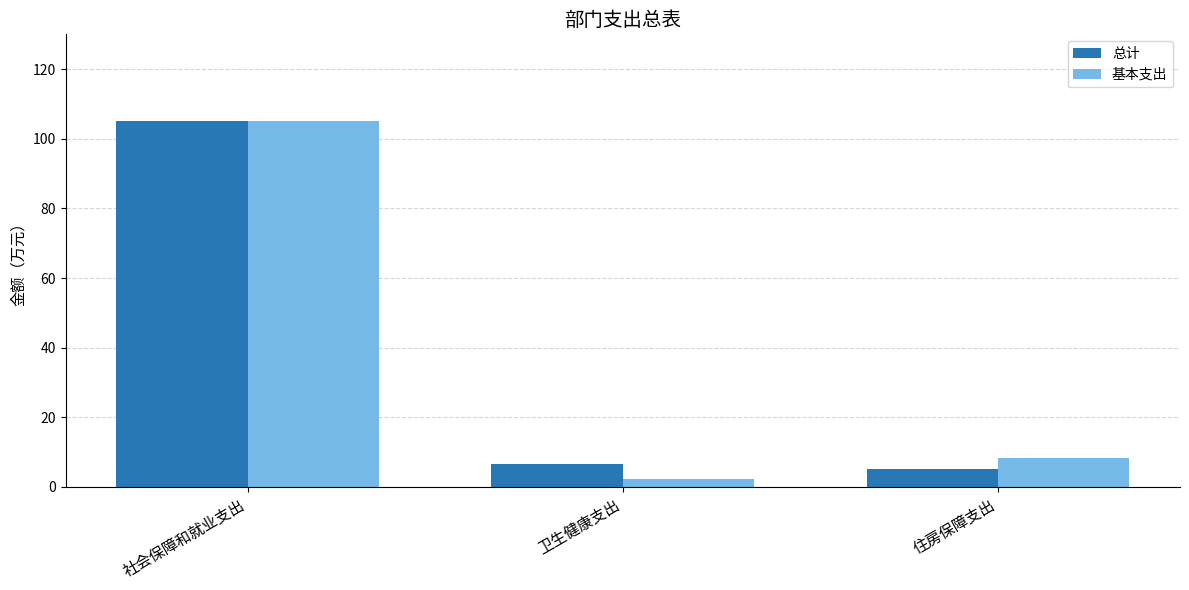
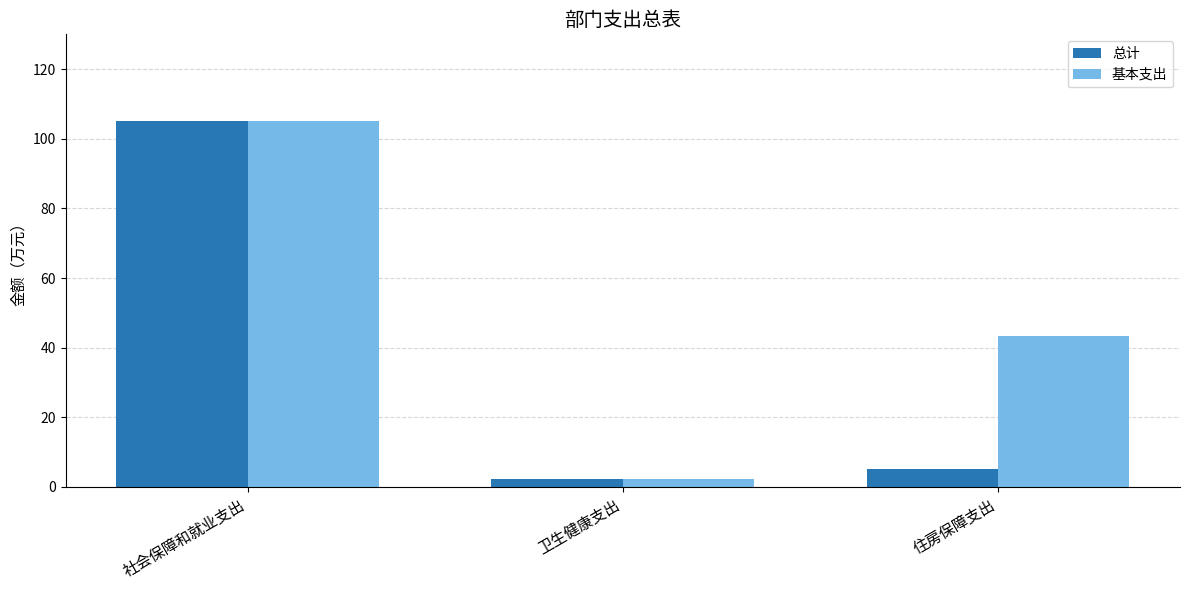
总计, 卫生健康支出: 7 -> 2
基本支出, 住房保障支出: 8 -> 43
